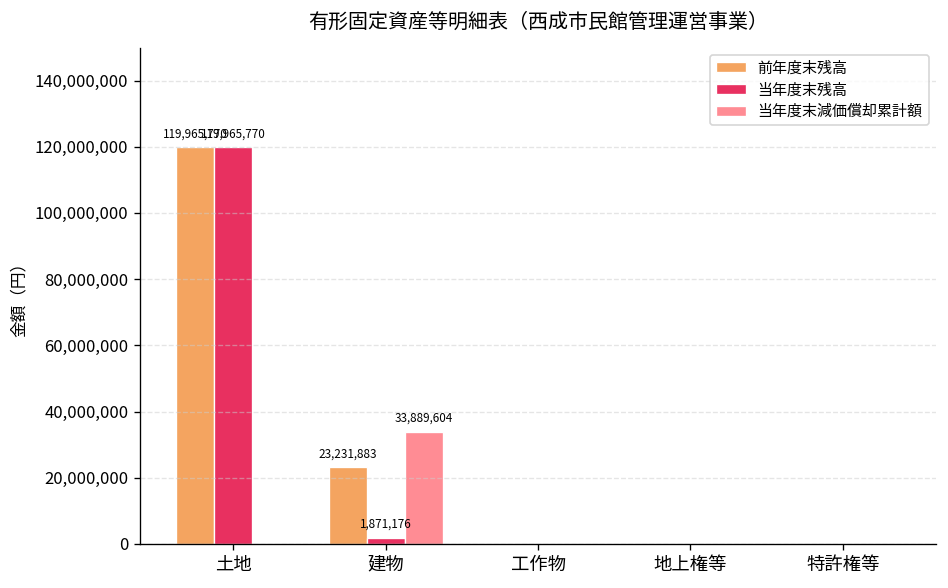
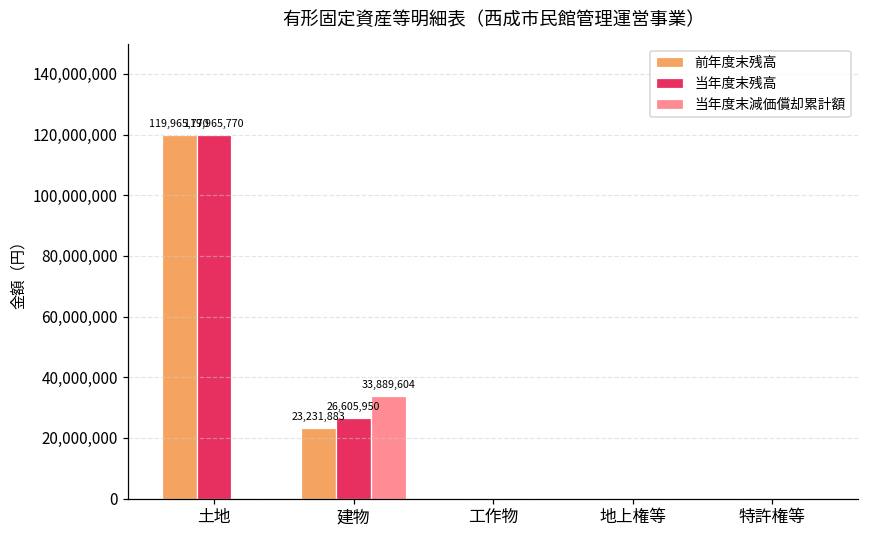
当年度末残高, 建物: 1,871,176 -> 26,605,950
